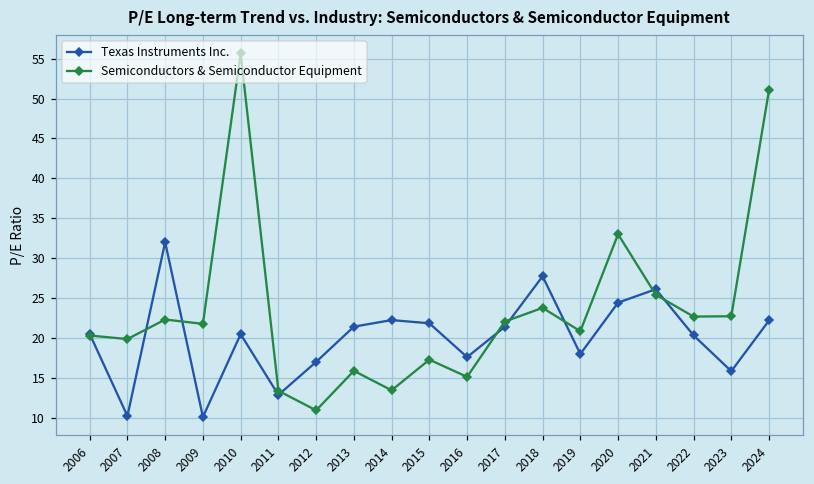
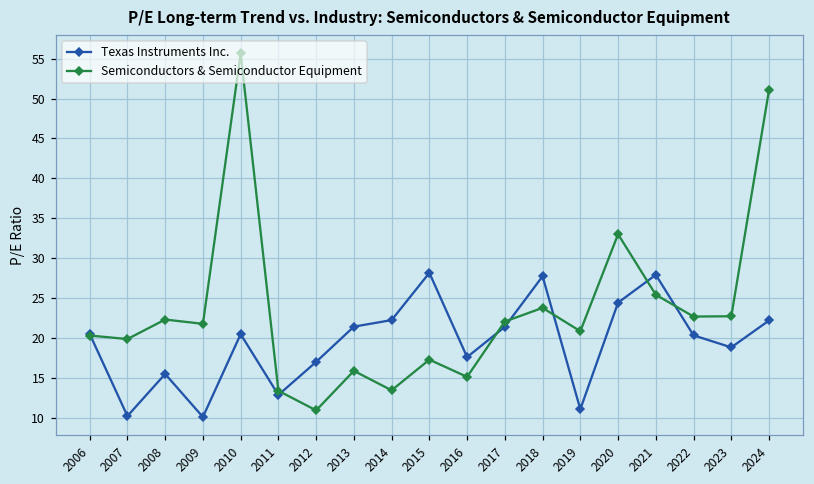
Texas Instruments Inc., 2008: 32 -> 16
Texas Instruments Inc., 2015: 22 -> 28
Texas Instruments Inc., 2019: 18 -> 11
Texas Instruments Inc., 2021: 26 -> 28
Texas Instruments Inc., 2023: 16 -> 19
